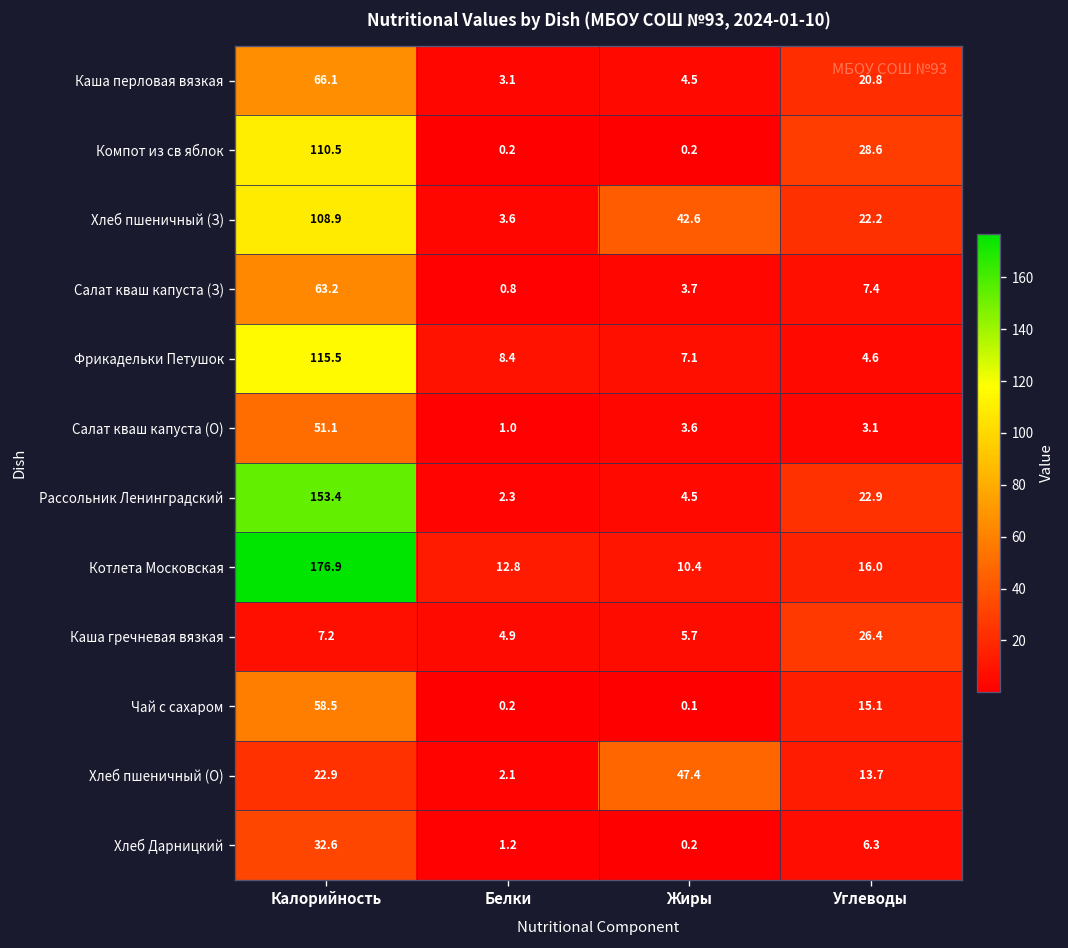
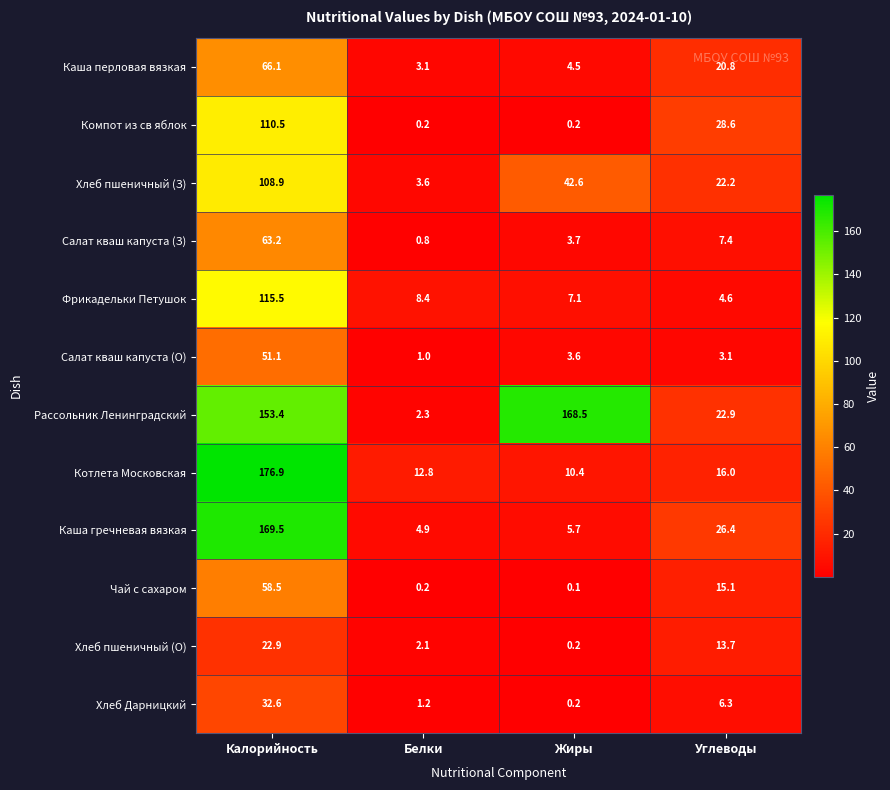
Рассольник Ленинградский, Жиры: 4.5 -> 168.5
Каша гречневая вязкая, Калорийность: 7.2 -> 169.5
Хлеб пшеничный (О), Жиры: 47.4 -> 0.2
